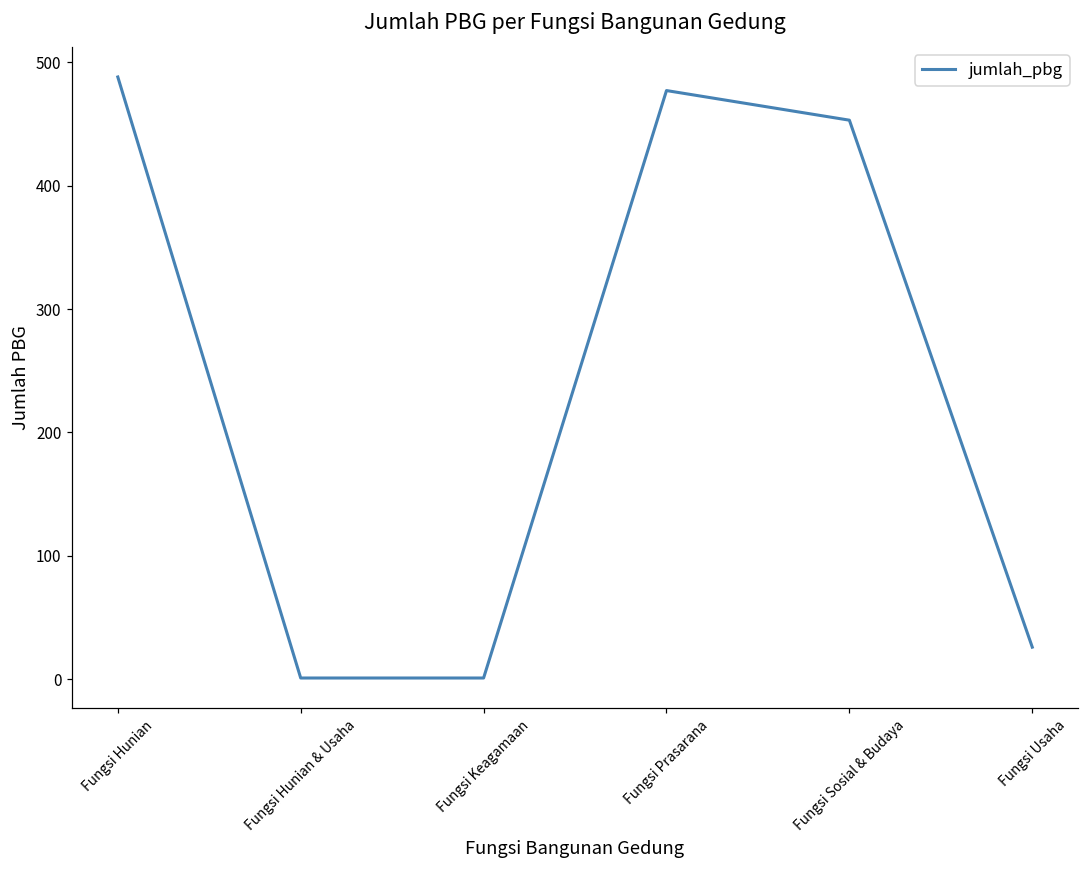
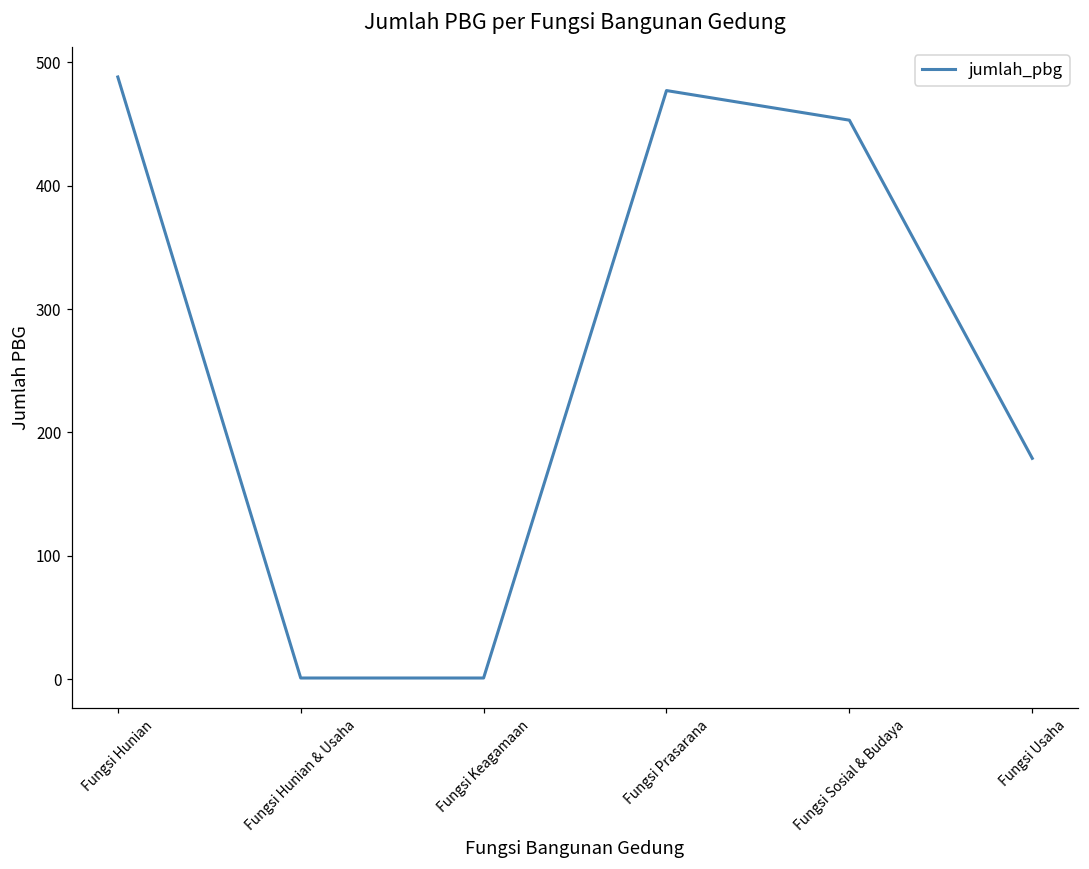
Fungsi Usaha: 26 -> 179
